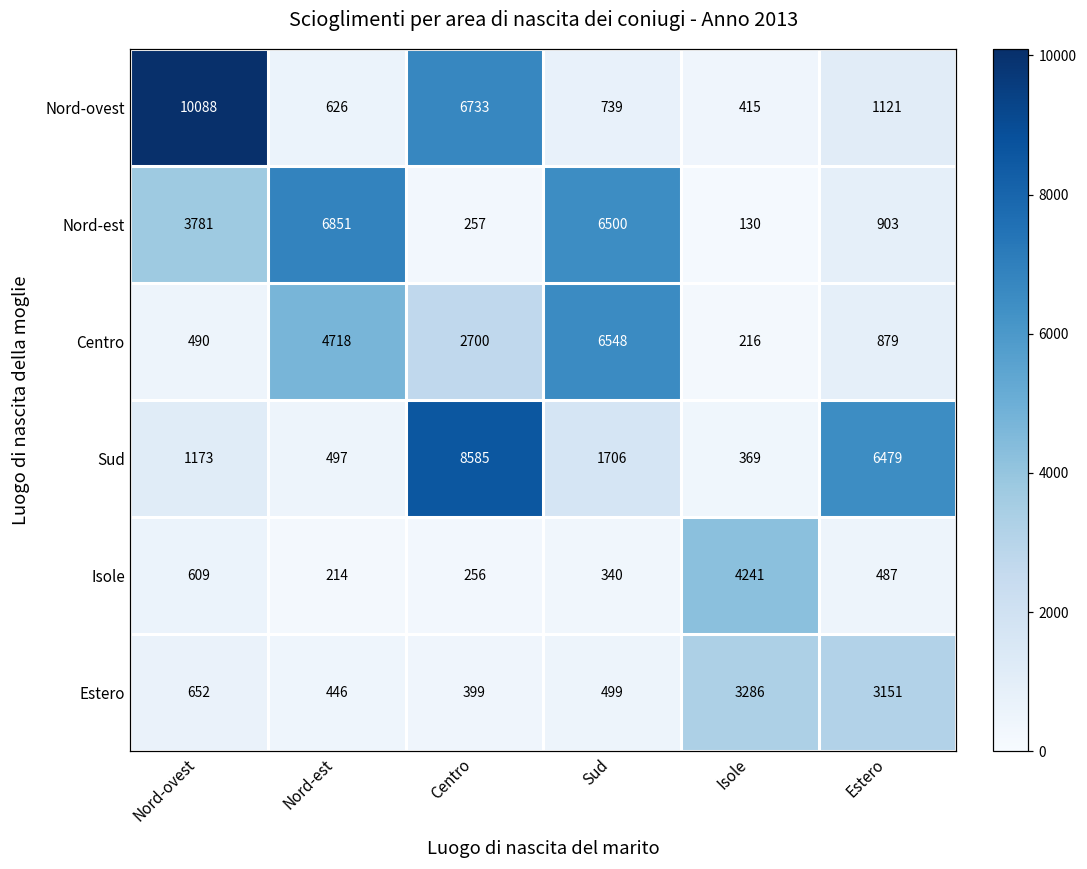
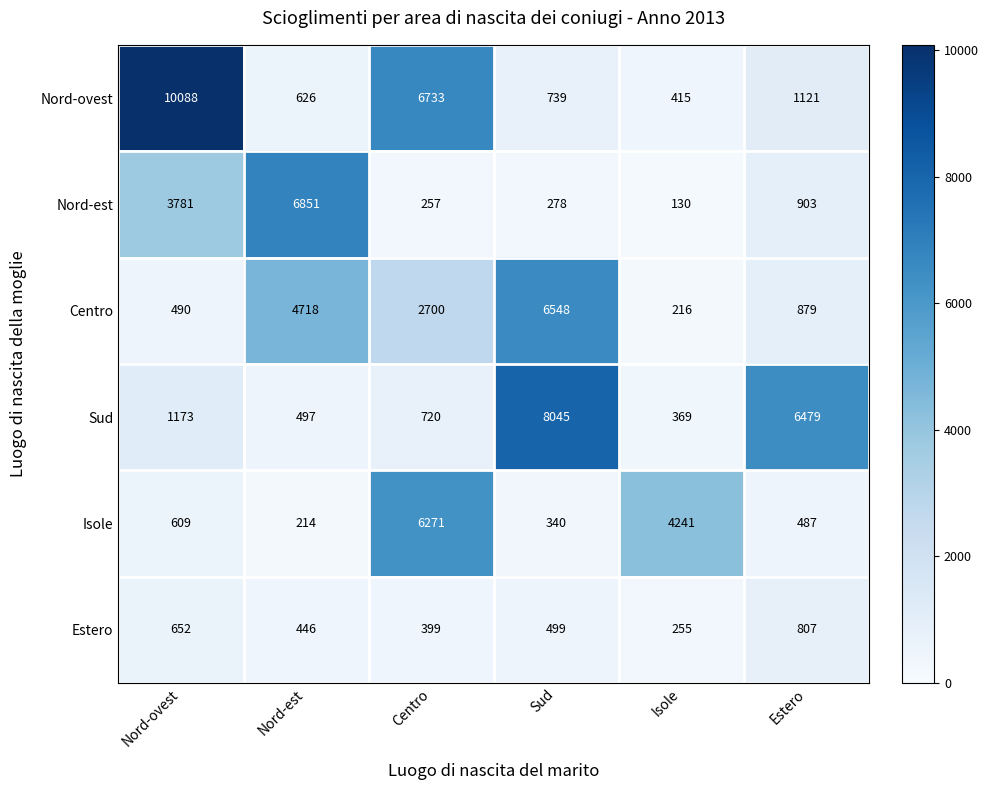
Nord-est, Sud: 6500 -> 278
Sud, Centro: 8585 -> 720
Sud, Sud: 1706 -> 8045
Isole, Centro: 256 -> 6271
Estero, Isole: 3286 -> 255
Estero, Estero: 3151 -> 807
